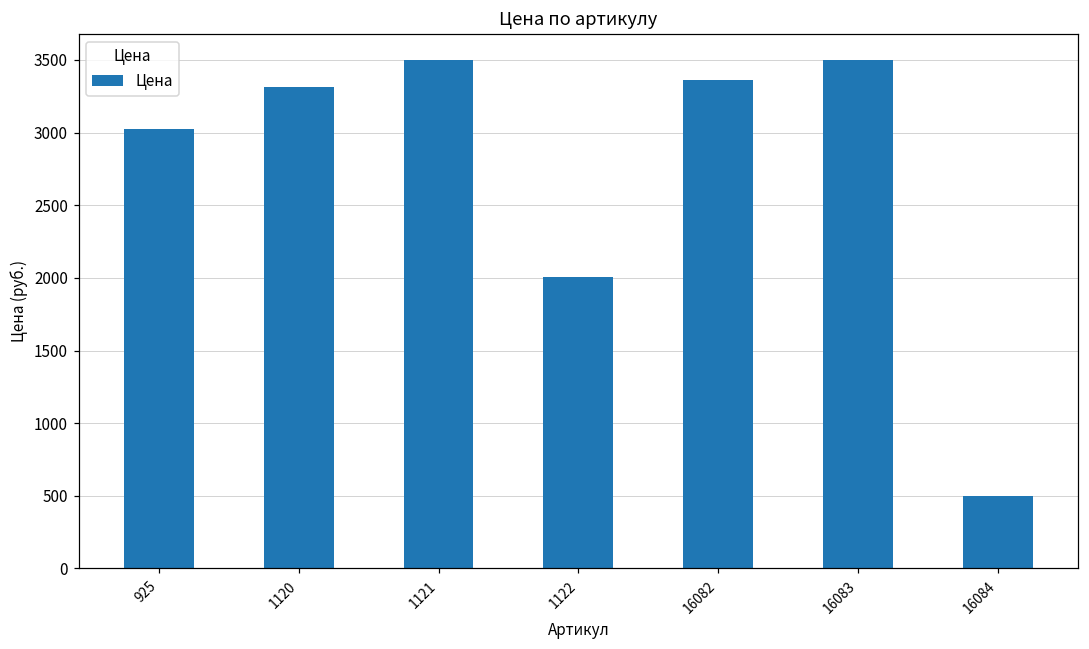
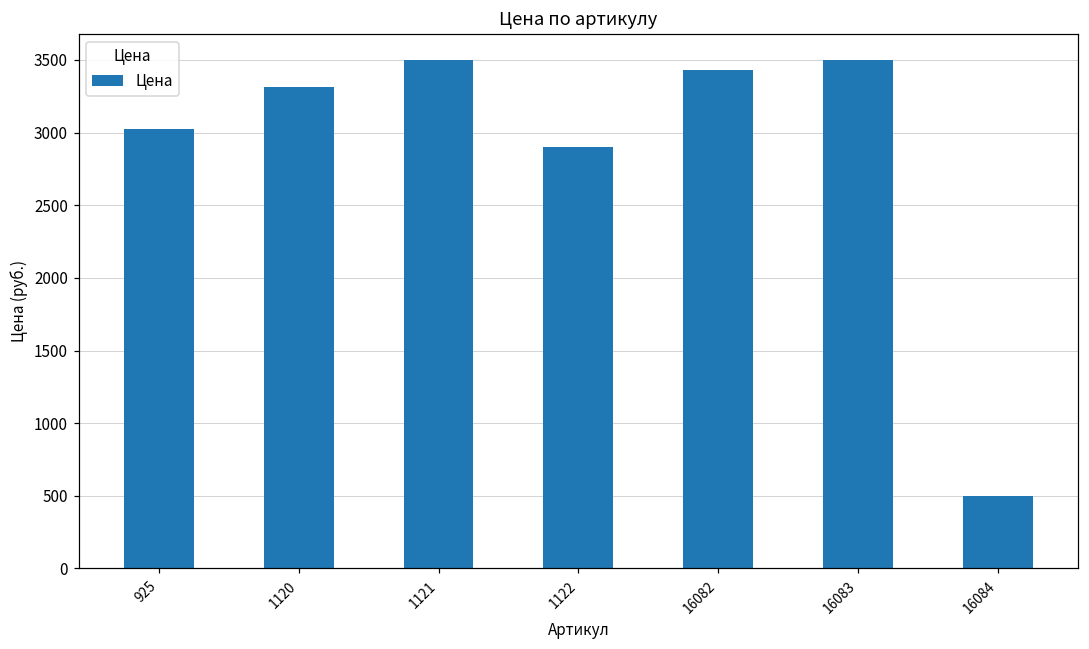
1122: 2000 -> 2900
16082: 3360 -> 3430
